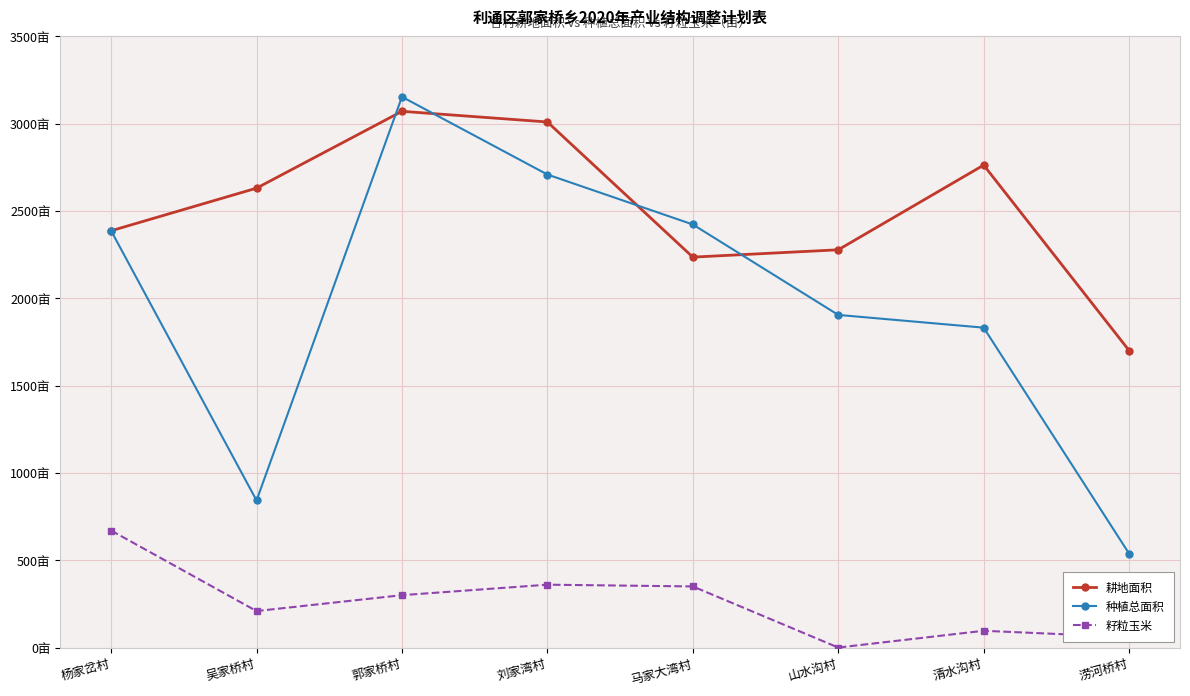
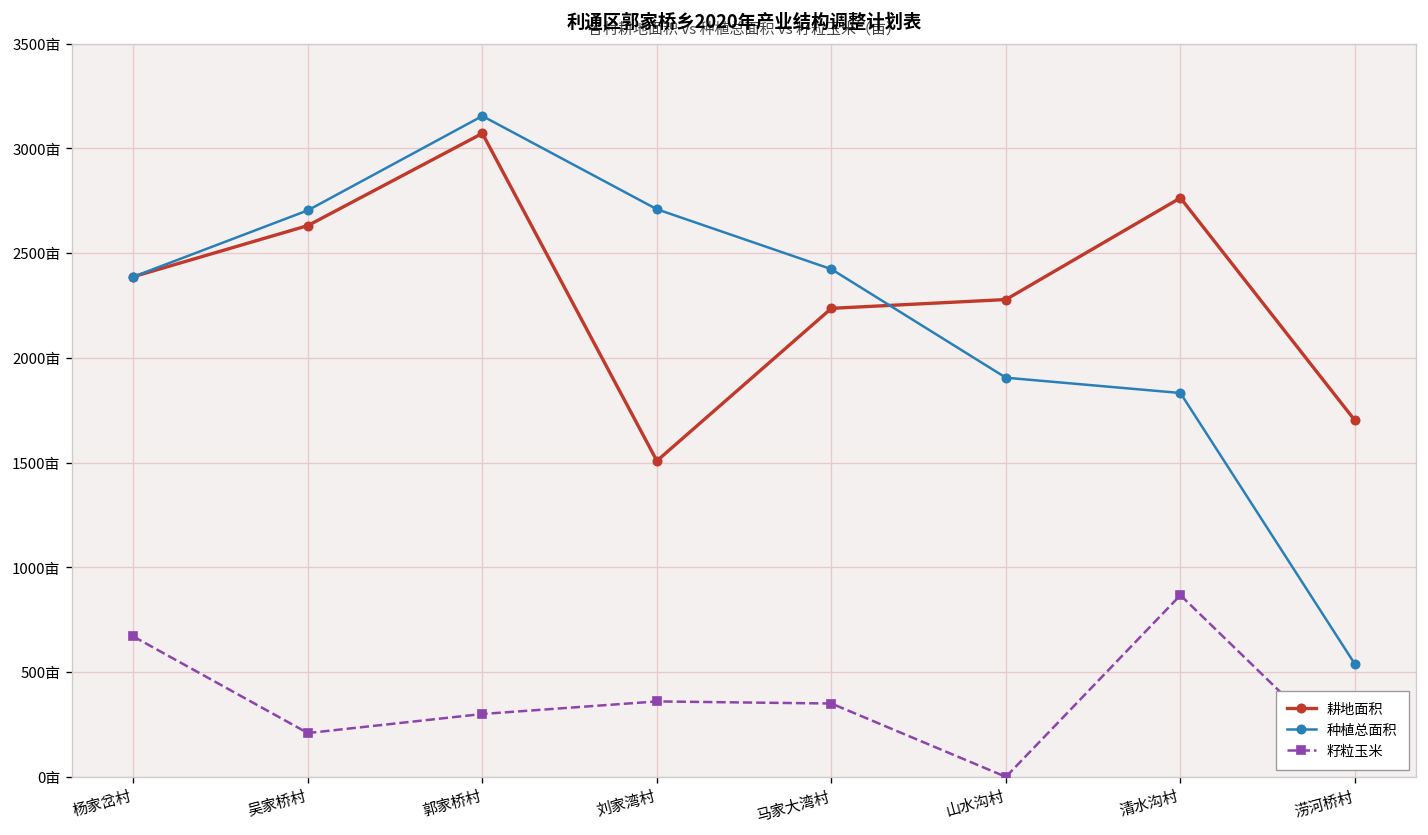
种植总面积, 吴家桥村: 840亩 -> 2700亩
耕地面积, 刘家湾村: 3010亩 -> 1510亩
籽粒玉米, 清水沟村: 100亩 -> 870亩
